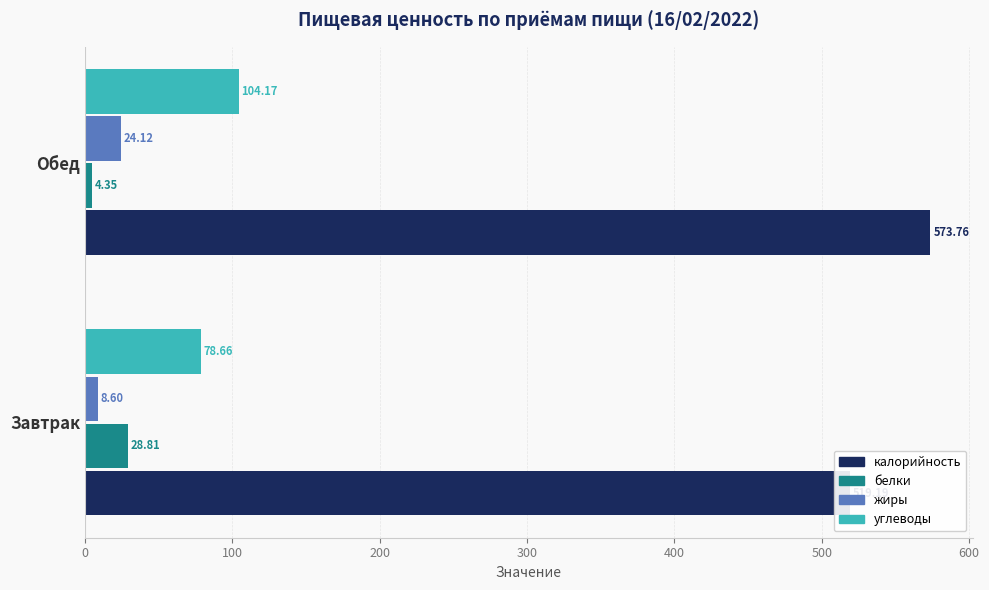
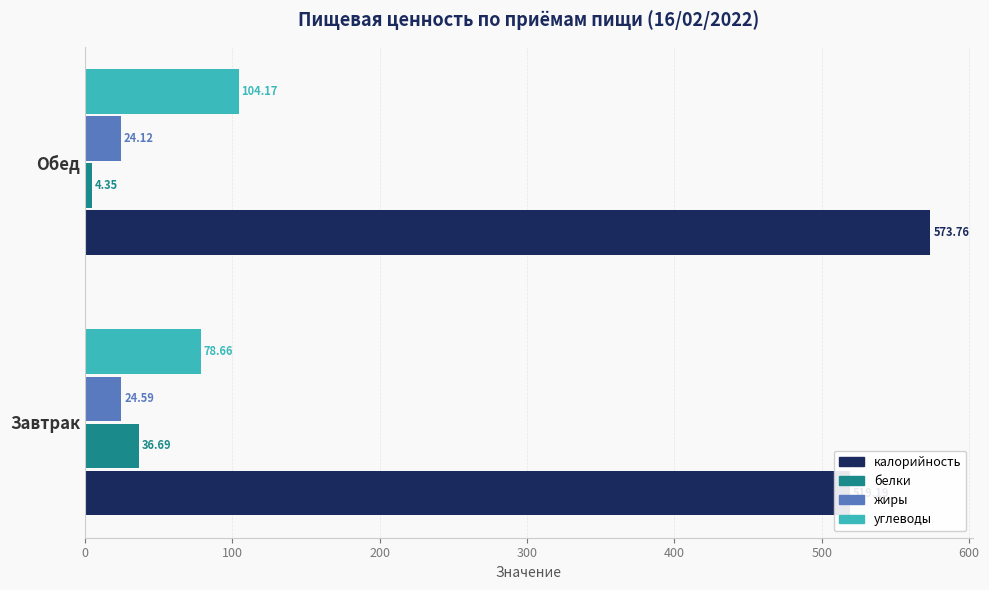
жиры, Завтрак: 8.60 -> 24.59
белки, Завтрак: 28.81 -> 36.69
